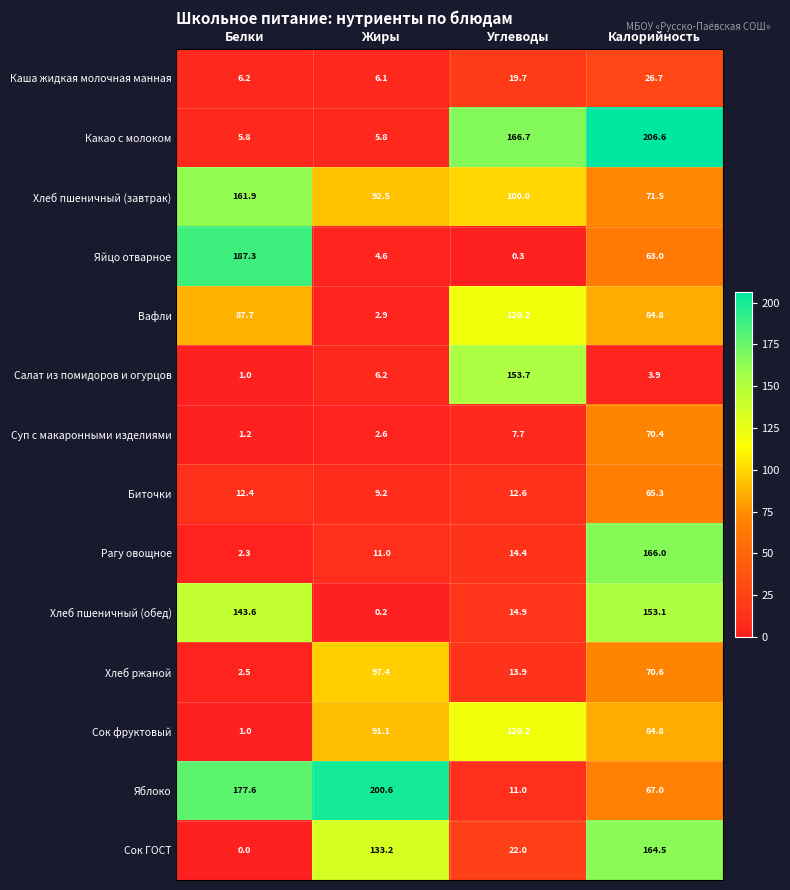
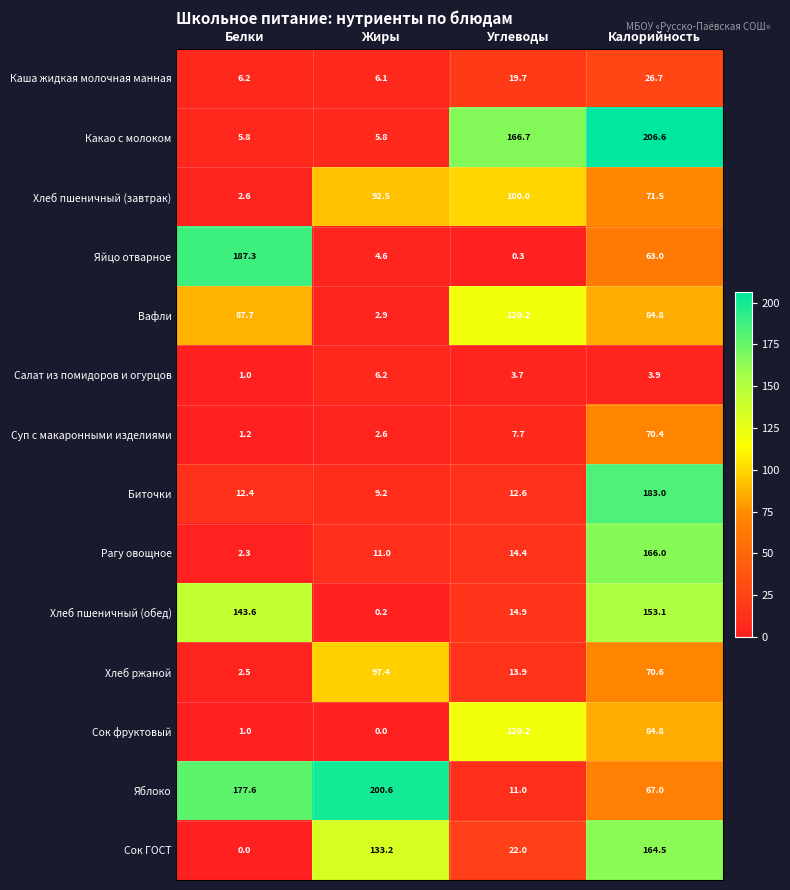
Хлеб пшеничный (завтрак), Белки: 161.9 -> 2.6
Салат из помидоров и огурцов, Углеводы: 153.7 -> 3.7
Биточки, Калорийность: 65.3 -> 183.0
Сок фруктовый, Жиры: 91.1 -> 0.0
